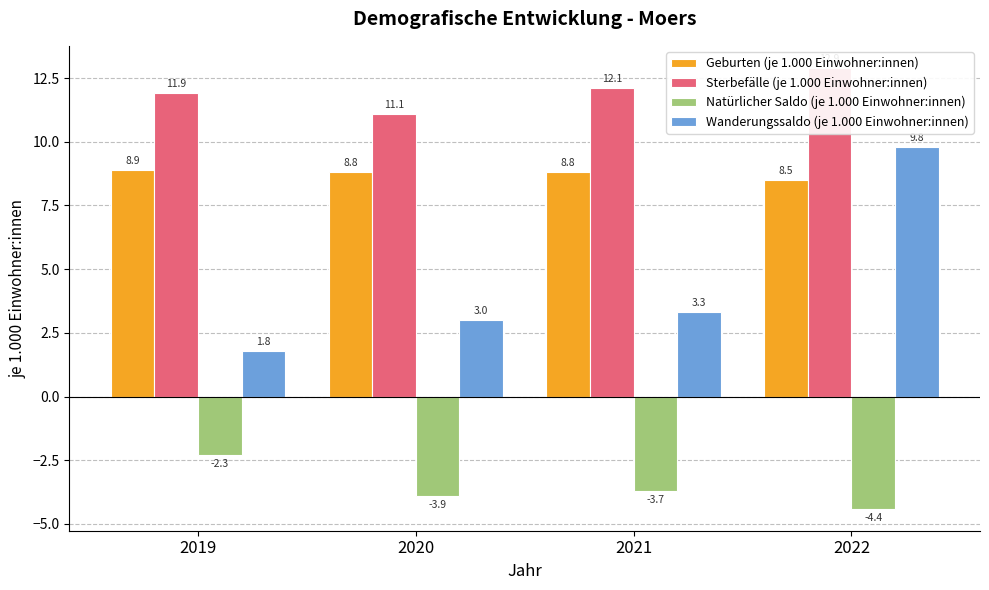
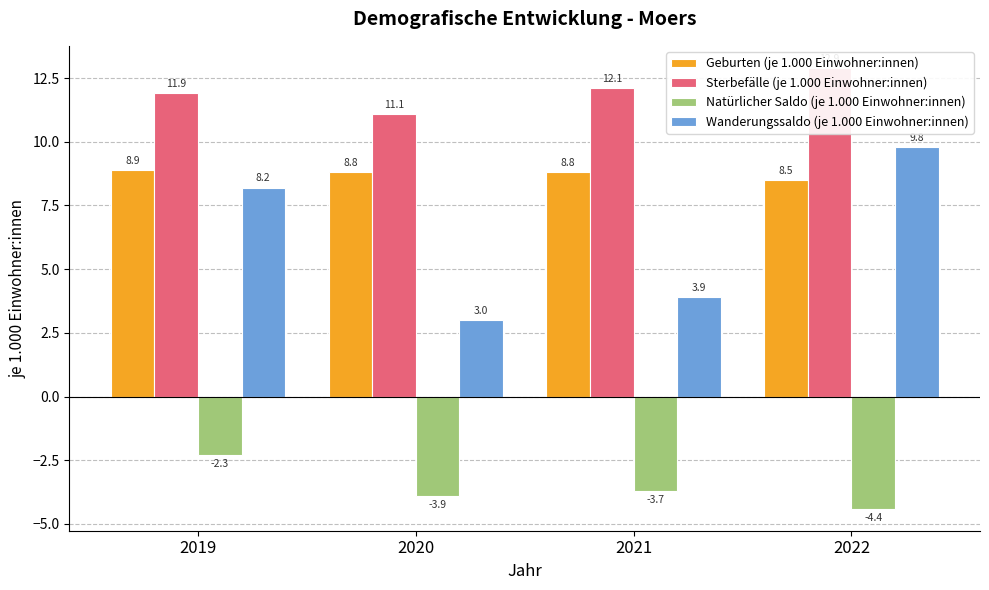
Wanderungssaldo (je 1.000 Einwohner:innen), 2019: 1.8 -> 8.2
Wanderungssaldo (je 1.000 Einwohner:innen), 2021: 3.3 -> 3.9
